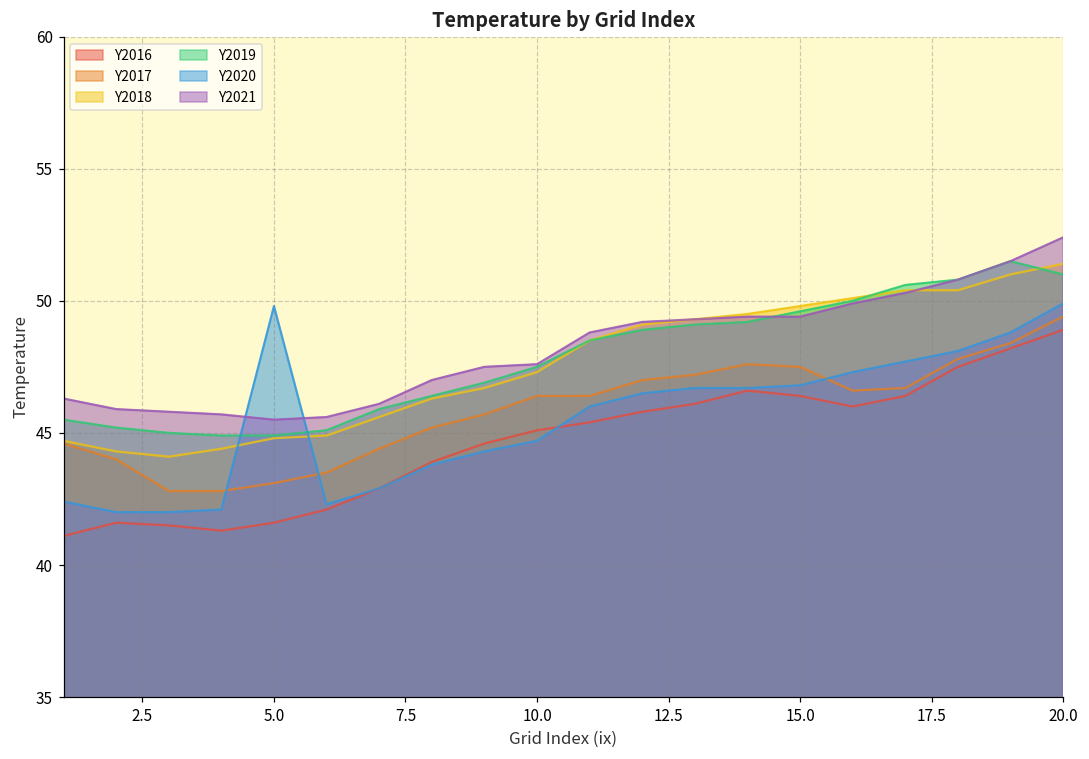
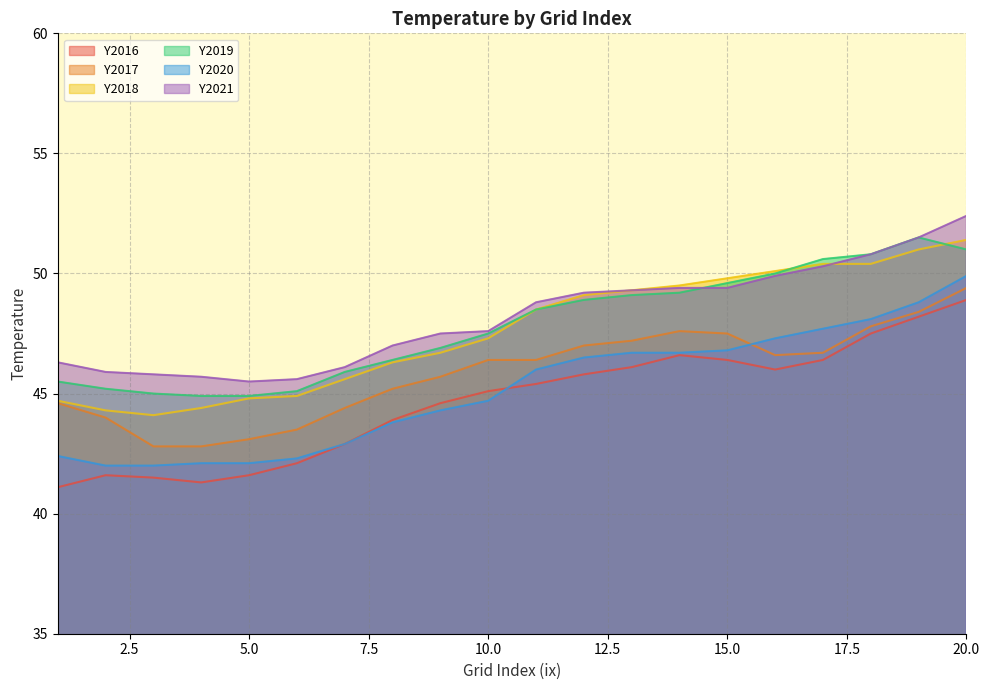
Y2020, 5.0: 49.8 -> 42.1
